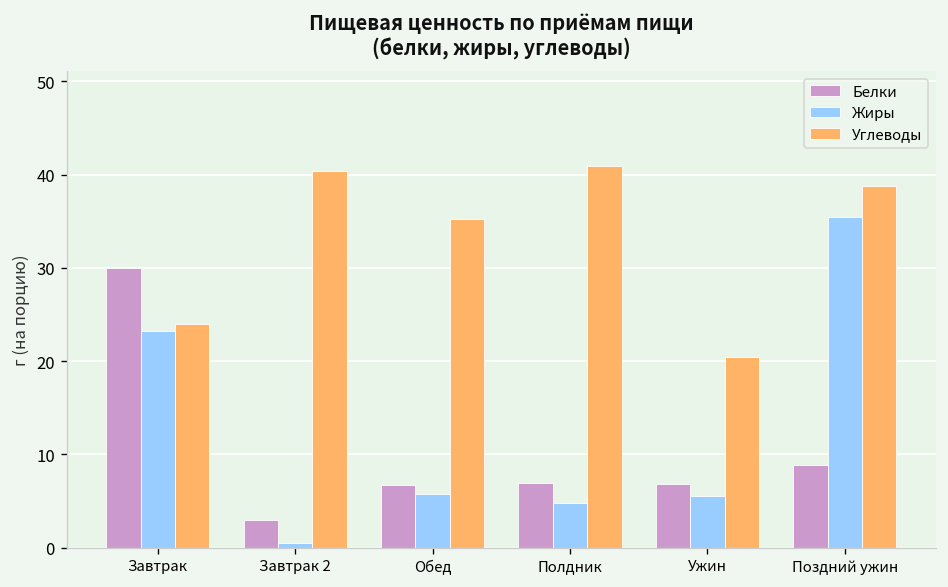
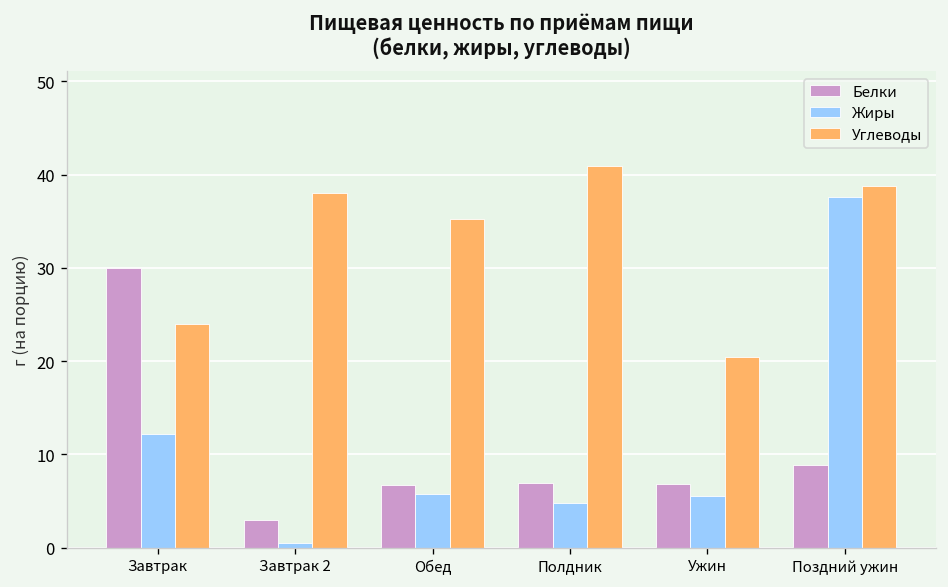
Жиры, Завтрак: 23 -> 12
Углеводы, Завтрак 2: 40 -> 38
Жиры, Поздний ужин: 36 -> 38
